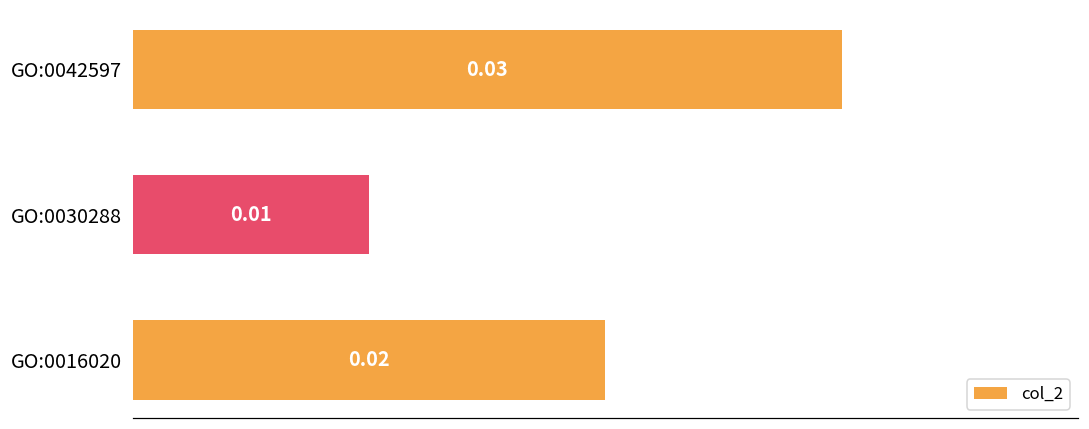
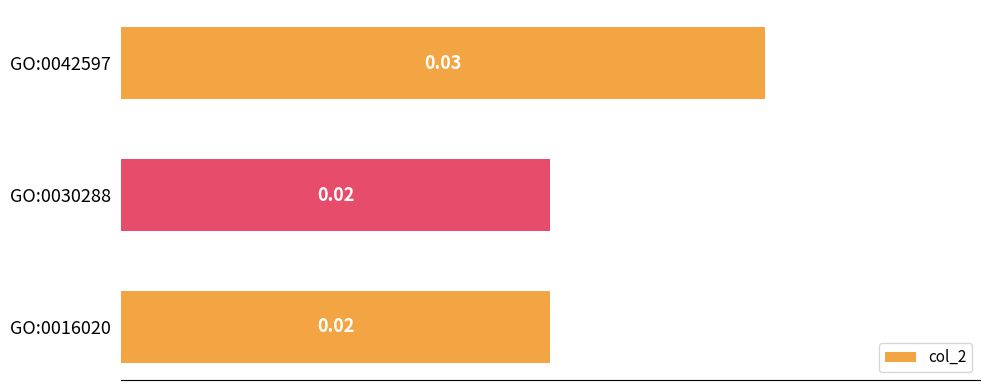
GO:0030288: 0.01 -> 0.02
